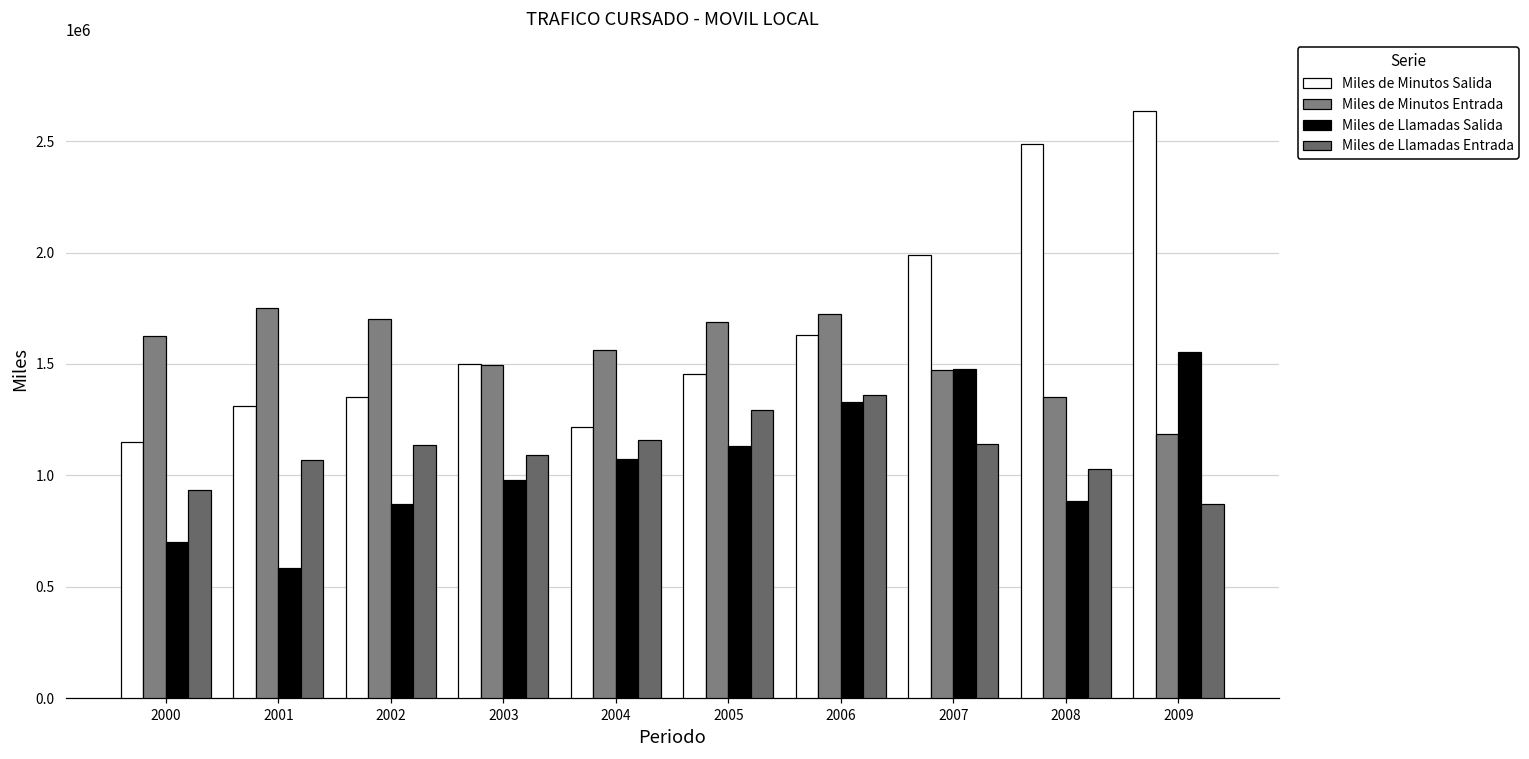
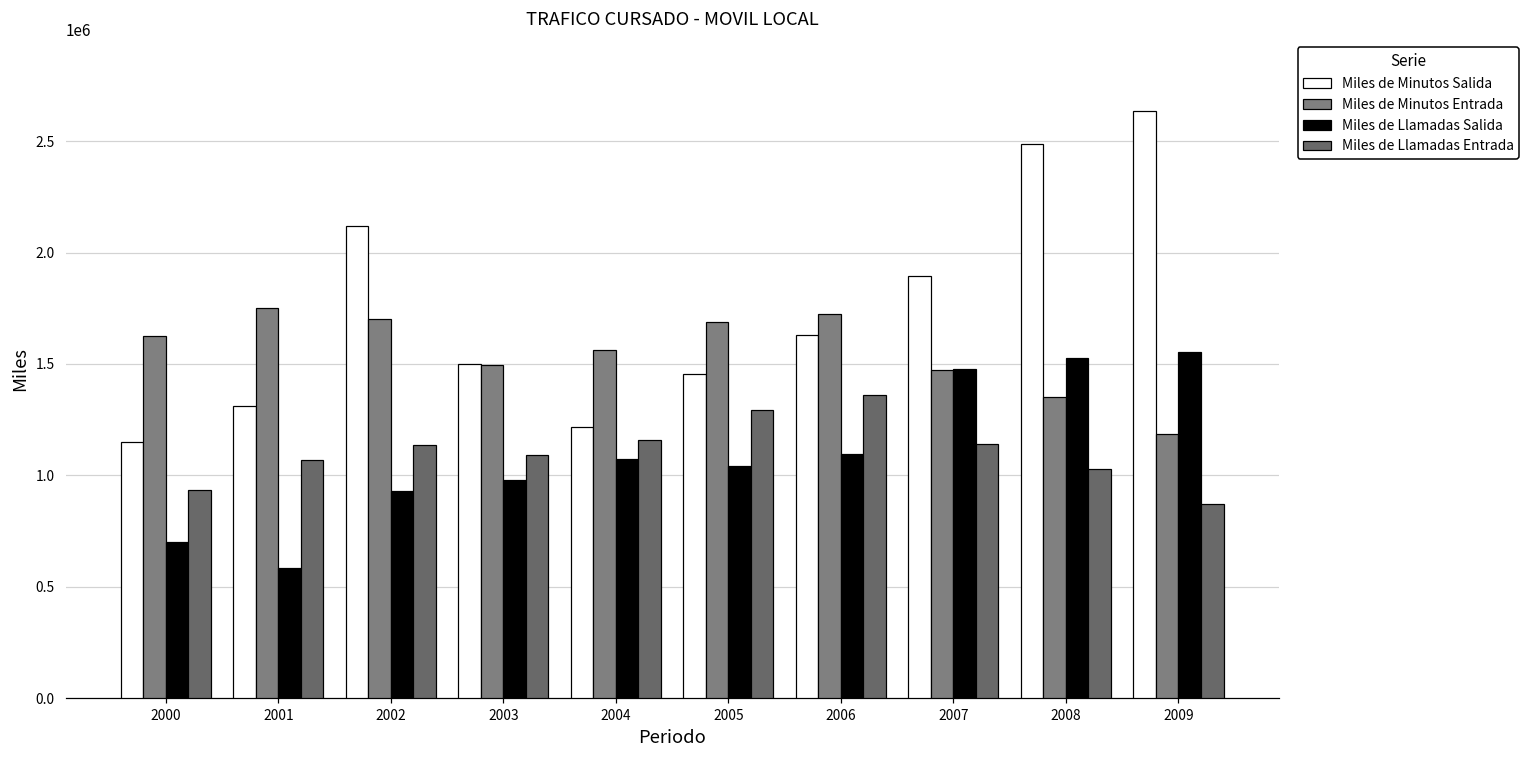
Miles de Minutos Salida, 2002: 1350000 -> 2120000
Miles de Llamadas Salida, 2002: 870000 -> 930000
Miles de Llamadas Salida, 2005: 1130000 -> 1040000
Miles de Llamadas Salida, 2006: 1330000 -> 1090000
Miles de Minutos Salida, 2007: 1990000 -> 1900000
Miles de Llamadas Salida, 2008: 880000 -> 1530000
